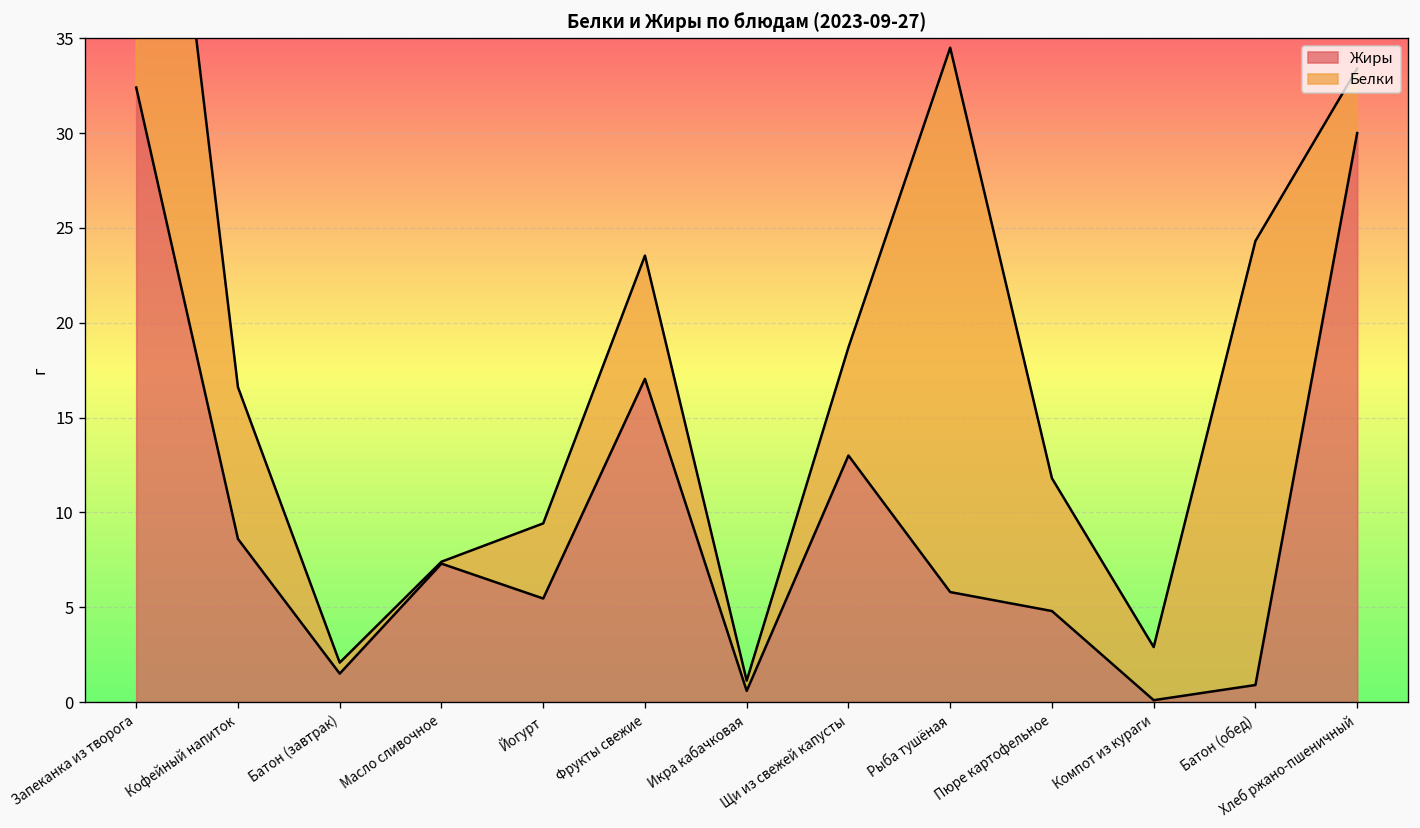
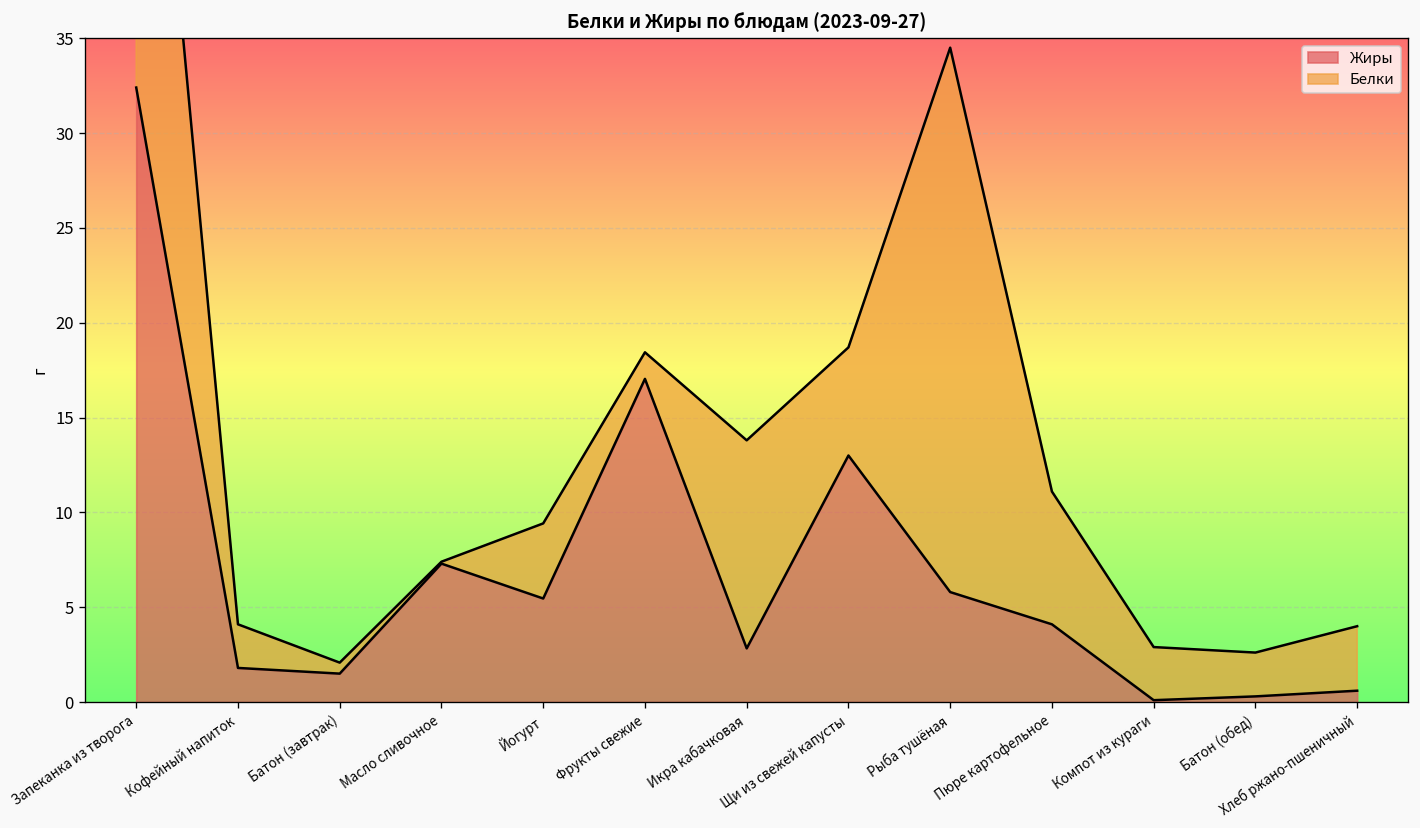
Жиры, Кофейный напиток: 8.6 -> 1.8
Белки, Кофейный напиток: 8.0 -> 2.3
Белки, Фрукты свежие: 6.5 -> 1.4
Жиры, Икра кабачковая: 0.6 -> 2.8
Белки, Икра кабачковая: 0.5 -> 11.0
Жиры, Пюре картофельное: 4.8 -> 4.1
Жиры, Батон (обед): 0.9 -> 0.3
Белки, Батон (обед): 23.4 -> 2.3
Жиры, Хлеб ржано-пшеничный: 30.0 -> 0.6
